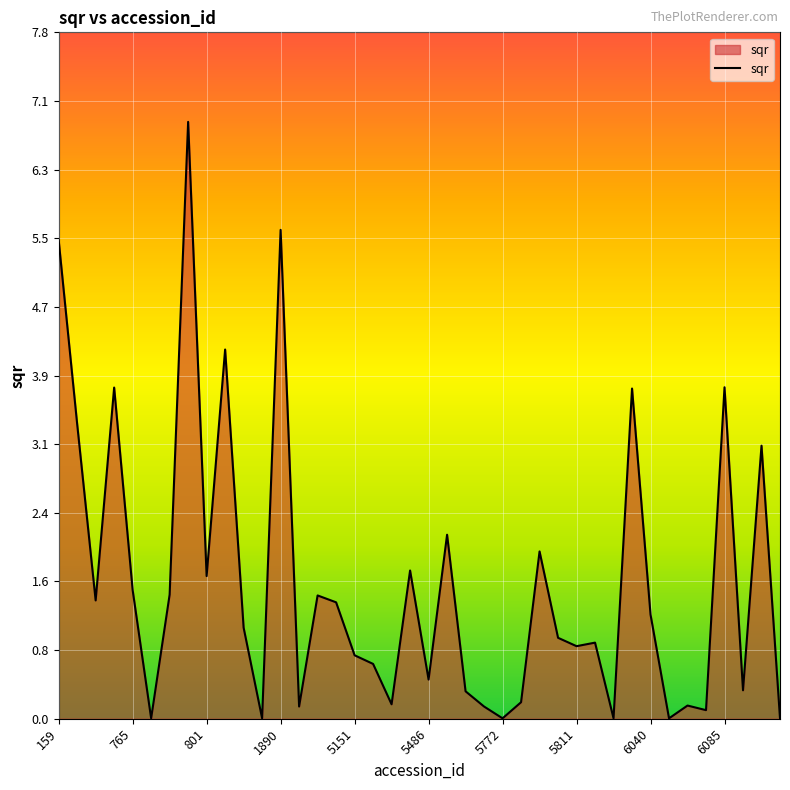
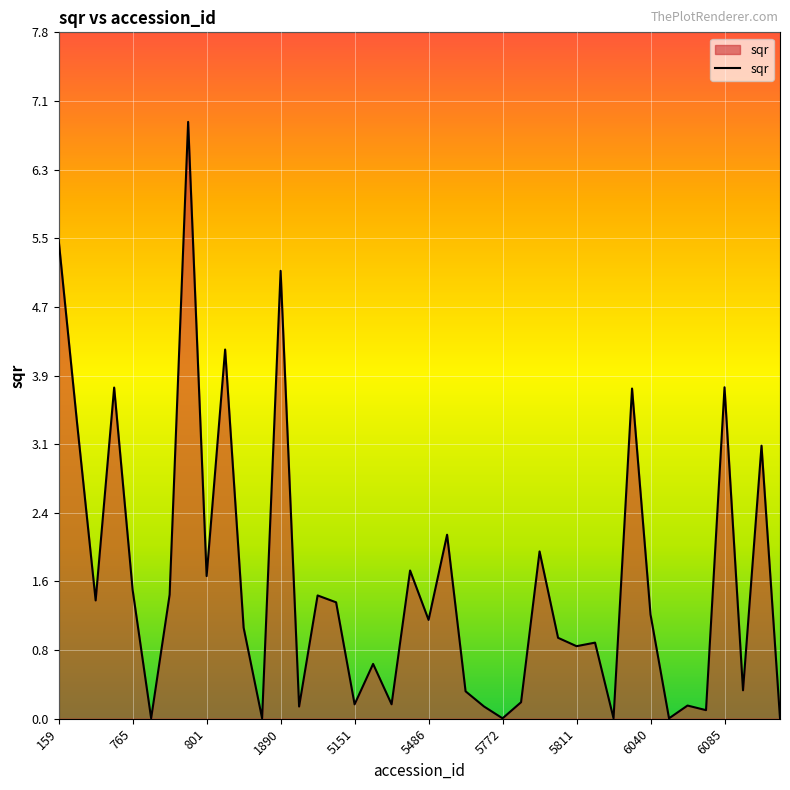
1890: 5.6 -> 5.1
5151: 0.7 -> 0.2
5486: 0.4 -> 1.1
